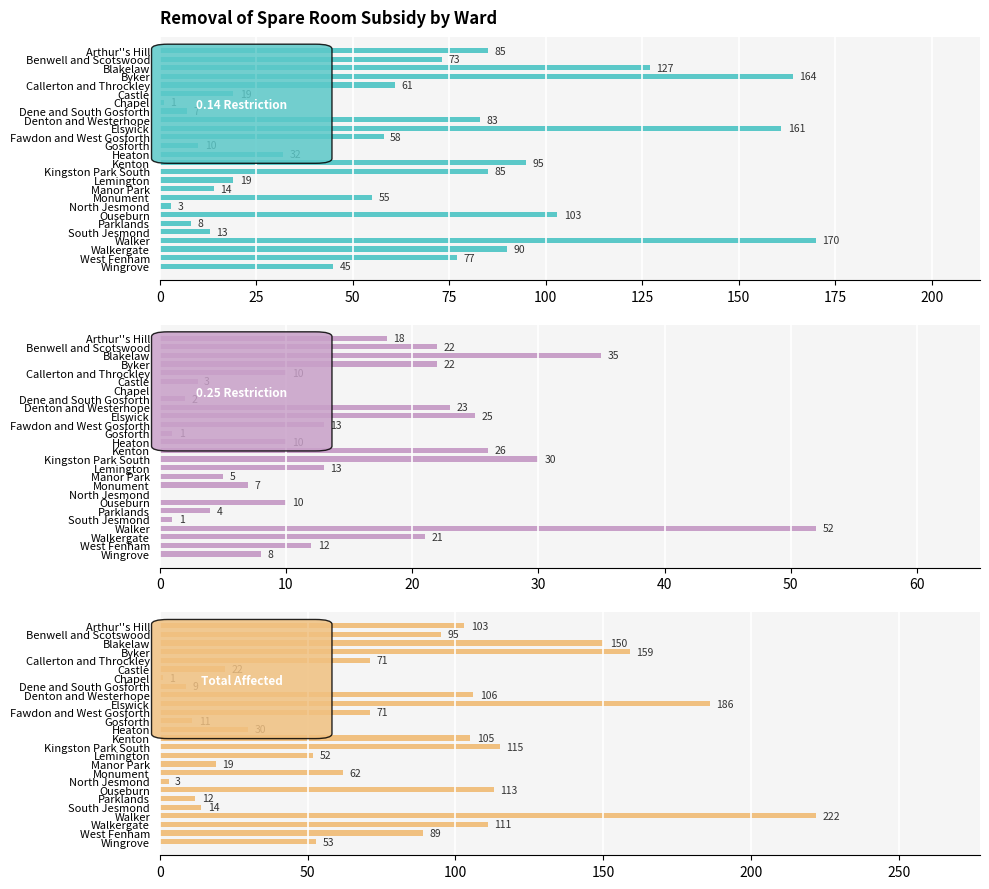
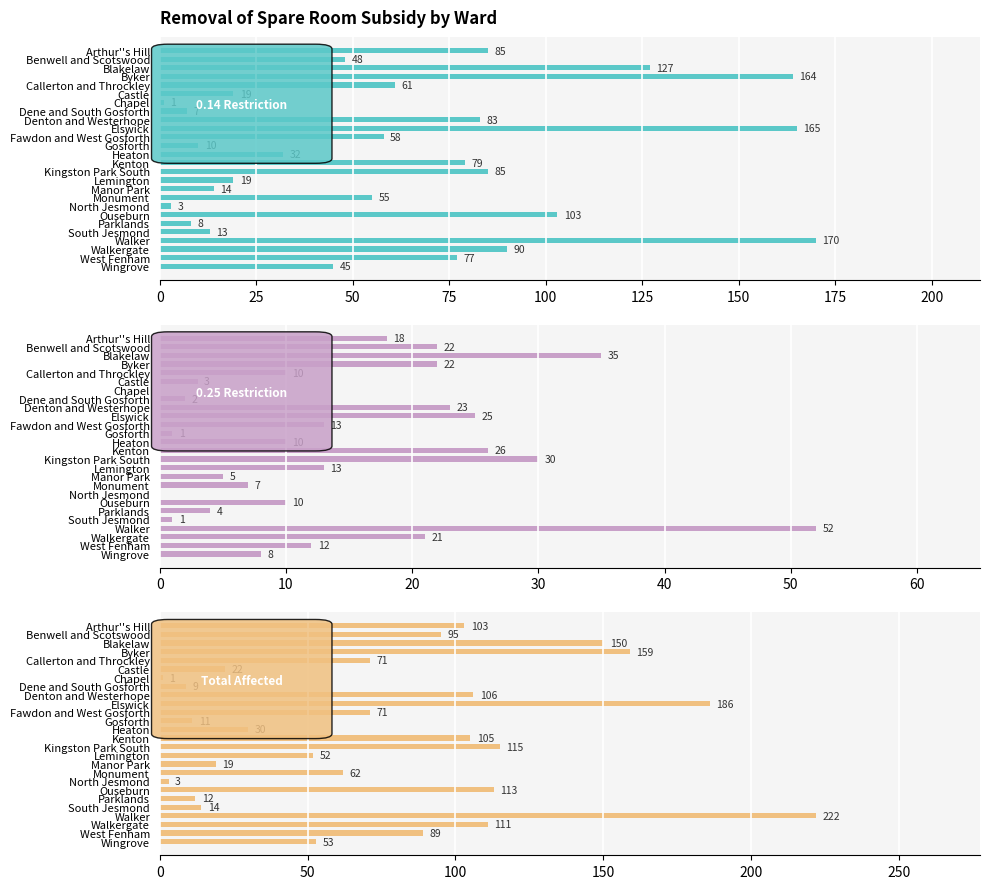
Removal of Spare Room Subsidy by Ward, Benwell and Scotswood: 73 -> 48
Removal of Spare Room Subsidy by Ward, Elswick: 161 -> 165
Removal of Spare Room Subsidy by Ward, Kenton: 95 -> 79
